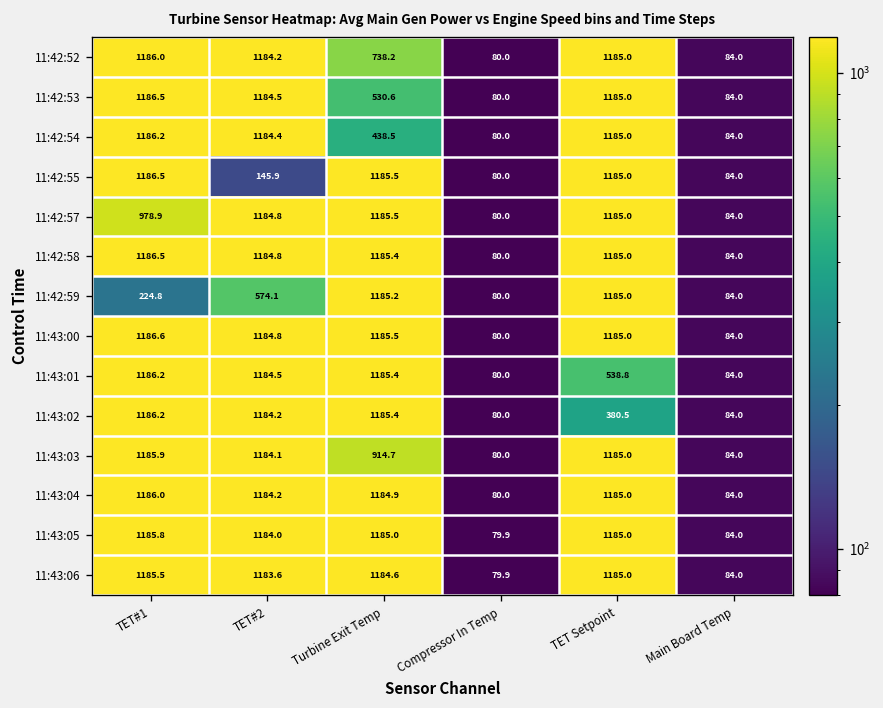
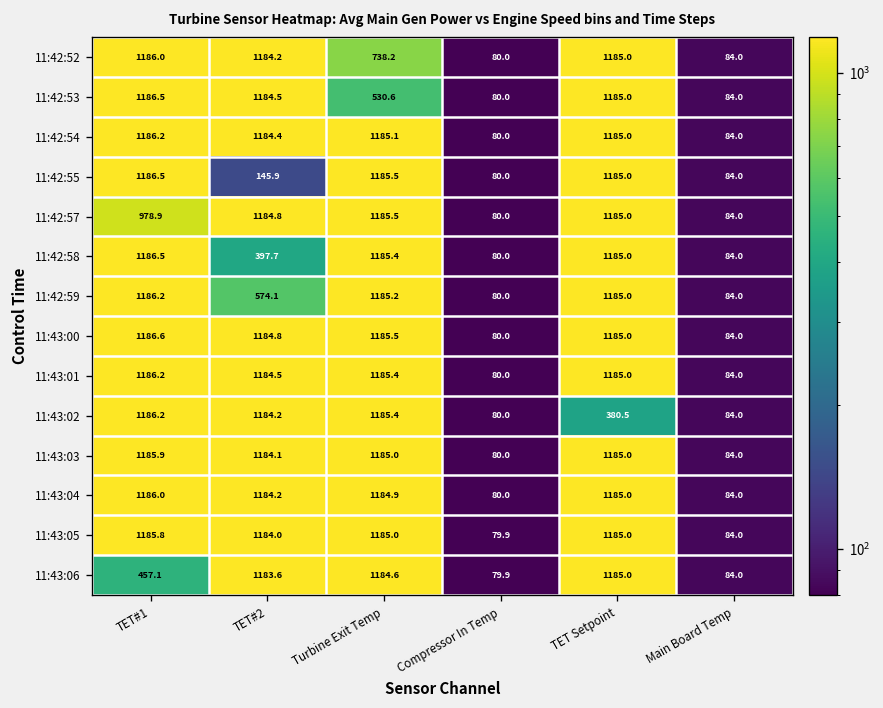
11:42:54, Turbine Exit Temp: 438.5 -> 1185.1
11:42:58, TET#2: 1184.8 -> 397.7
11:42:59, TET#1: 224.8 -> 1186.2
11:43:01, TET Setpoint: 538.8 -> 1185.0
11:43:03, Turbine Exit Temp: 914.7 -> 1185.0
11:43:06, TET#1: 1185.5 -> 457.1
